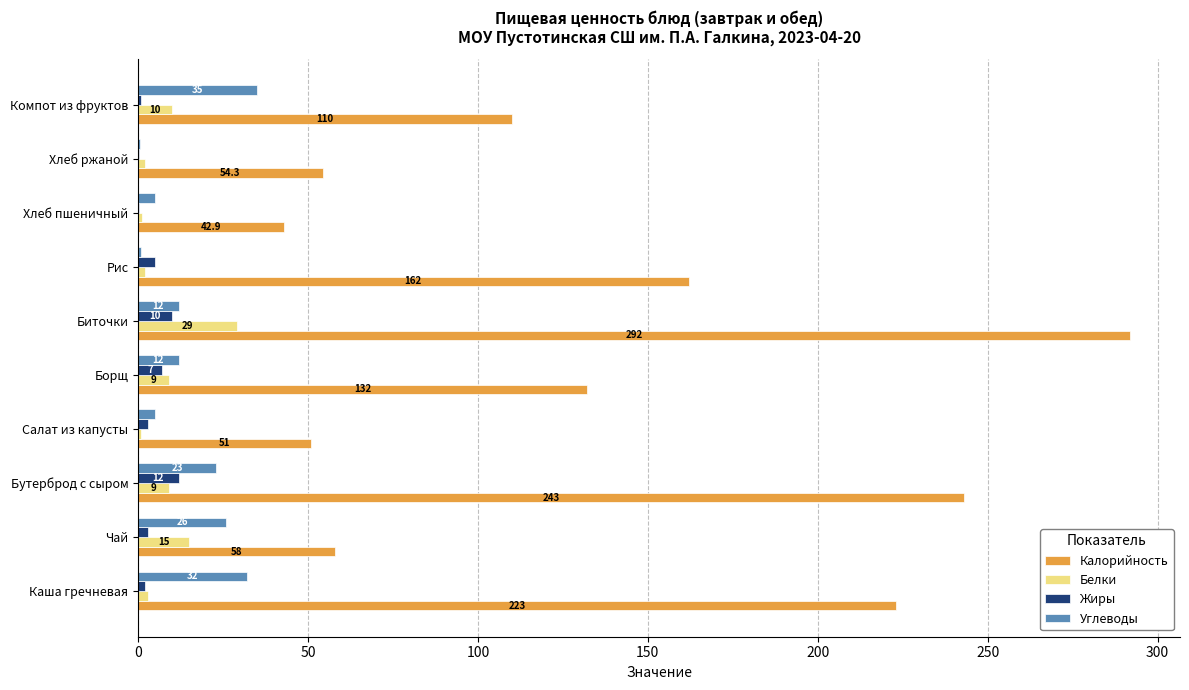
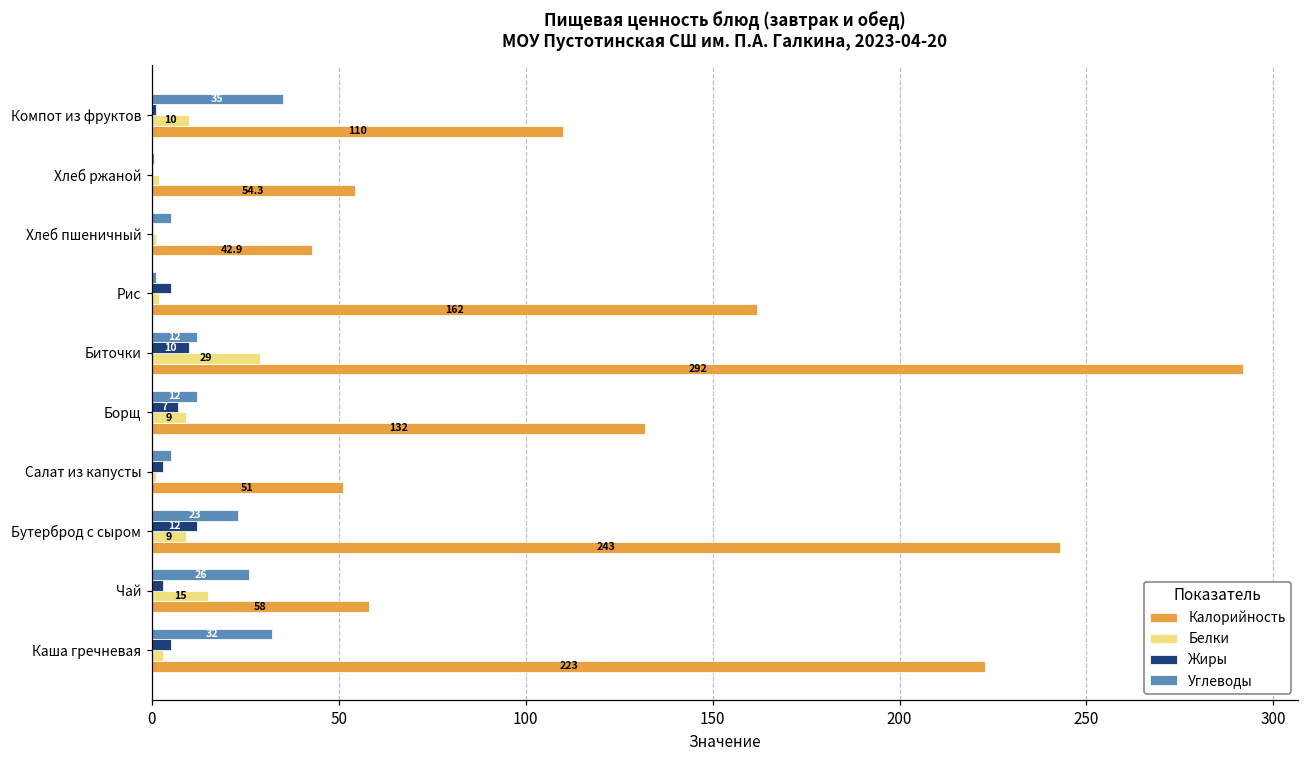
Жиры, Каша гречневая: 2 -> 5
